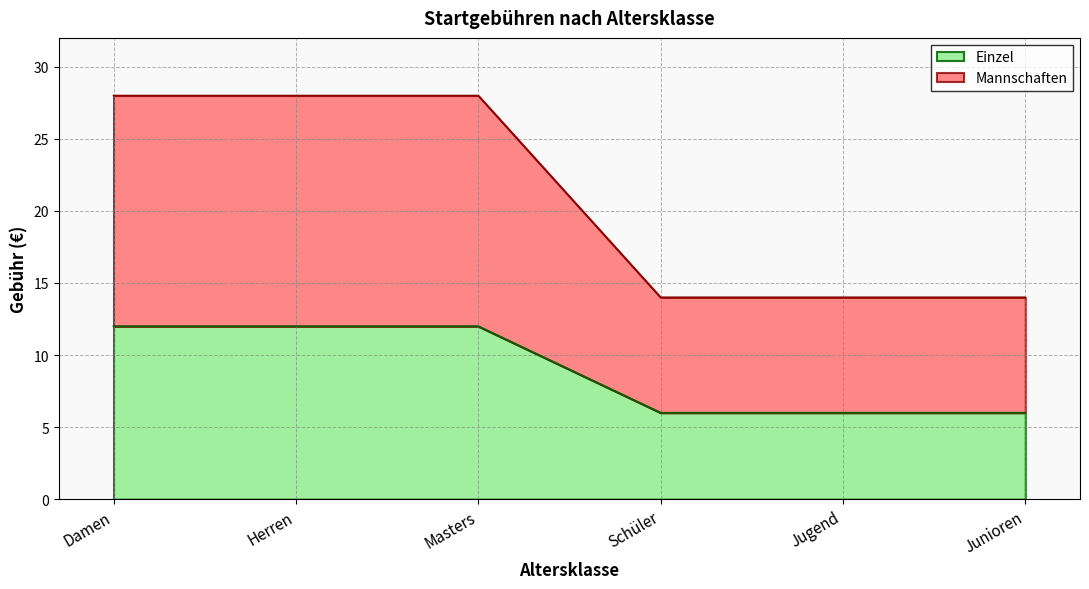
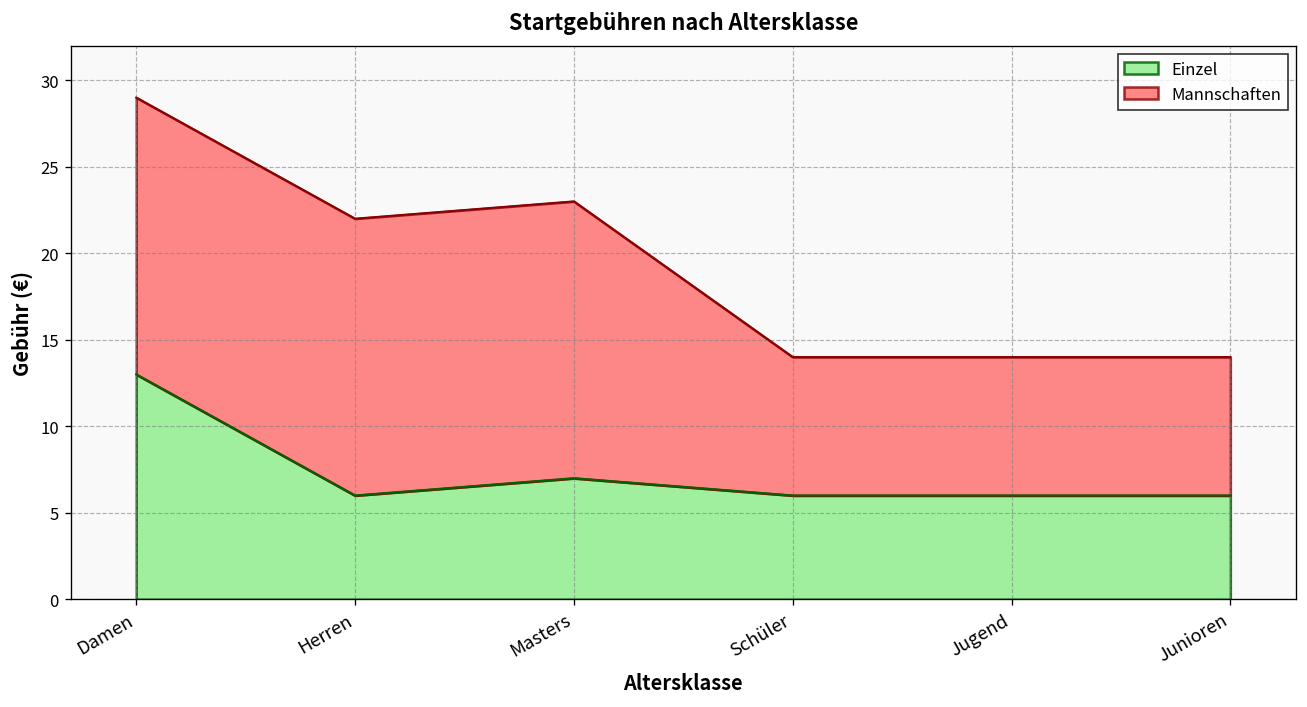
Einzel, Damen: 12 -> 13
Einzel, Herren: 12 -> 6
Einzel, Masters: 12 -> 7
